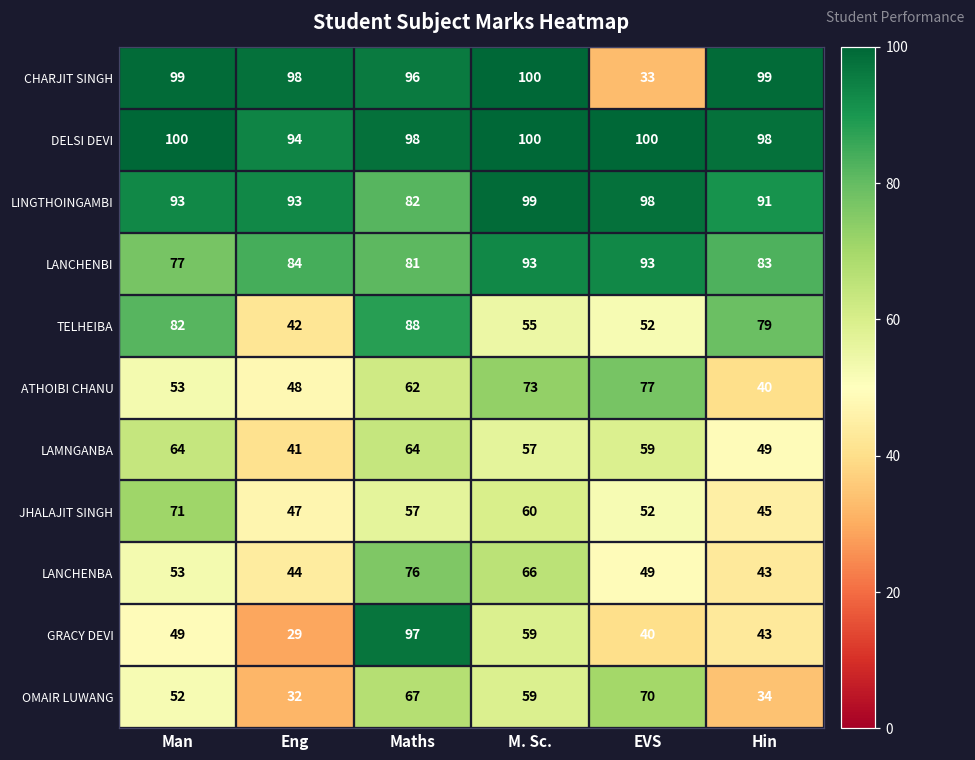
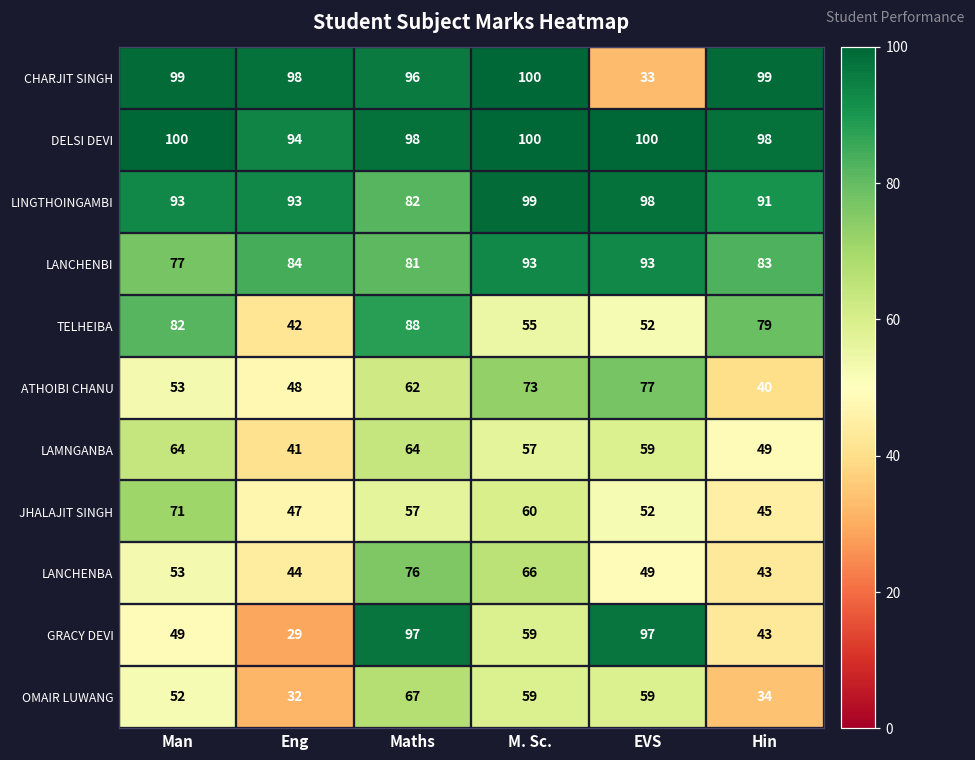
GRACY DEVI, EVS: 40 -> 97
OMAIR LUWANG, EVS: 70 -> 59
